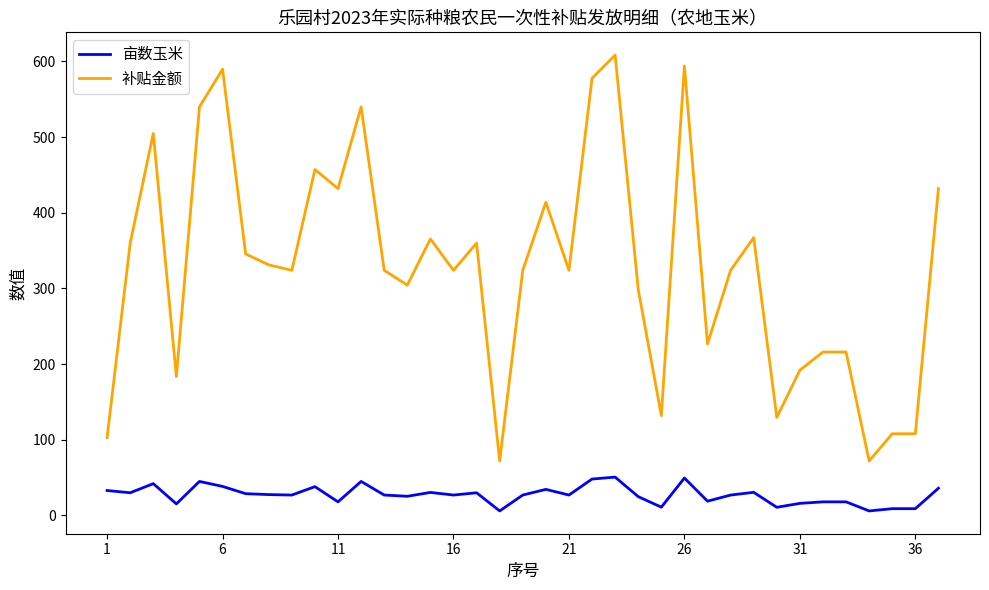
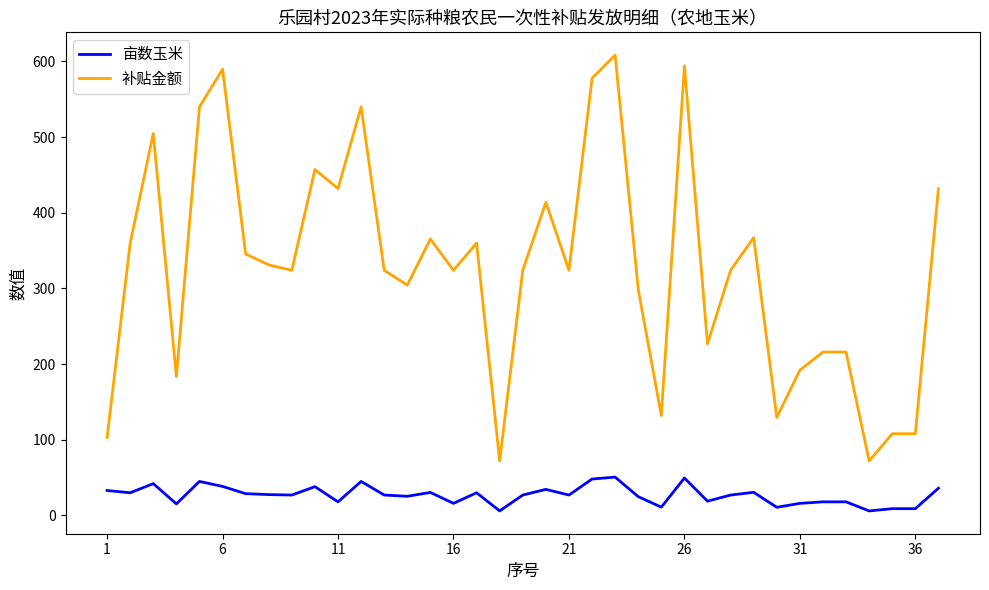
亩数玉米, 16: 30 -> 20
